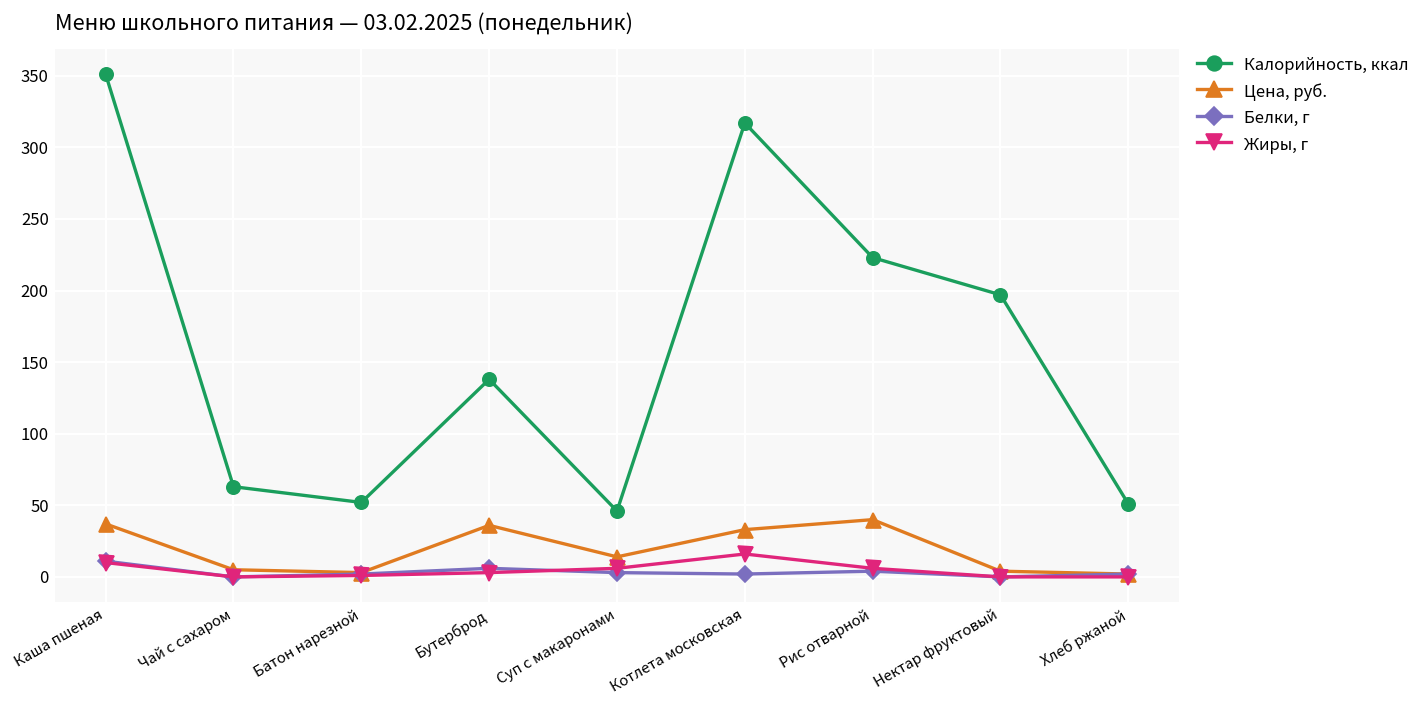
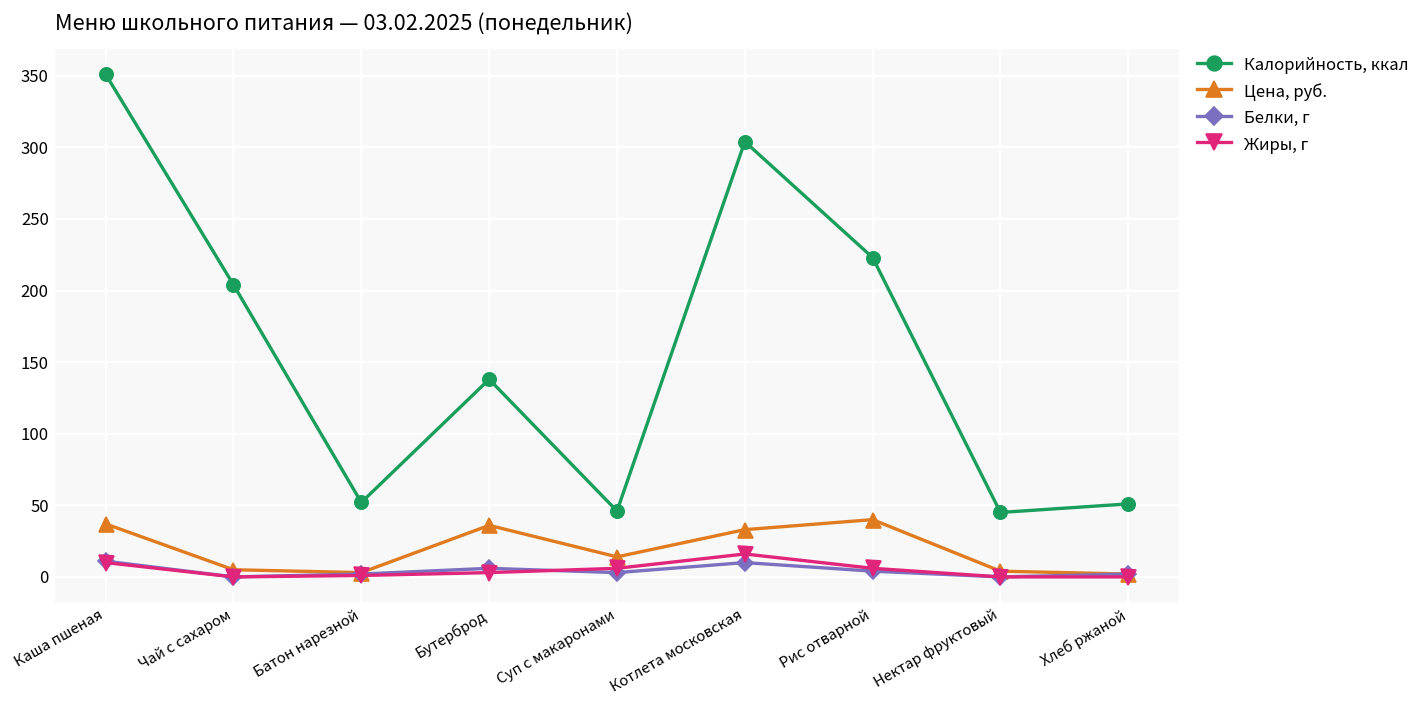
Калорийность, ккал, Чай с сахаром: 63 -> 204
Калорийность, ккал, Котлета московская: 317 -> 304
Белки, г, Котлета московская: 2 -> 10
Калорийность, ккал, Нектар фруктовый: 197 -> 45
